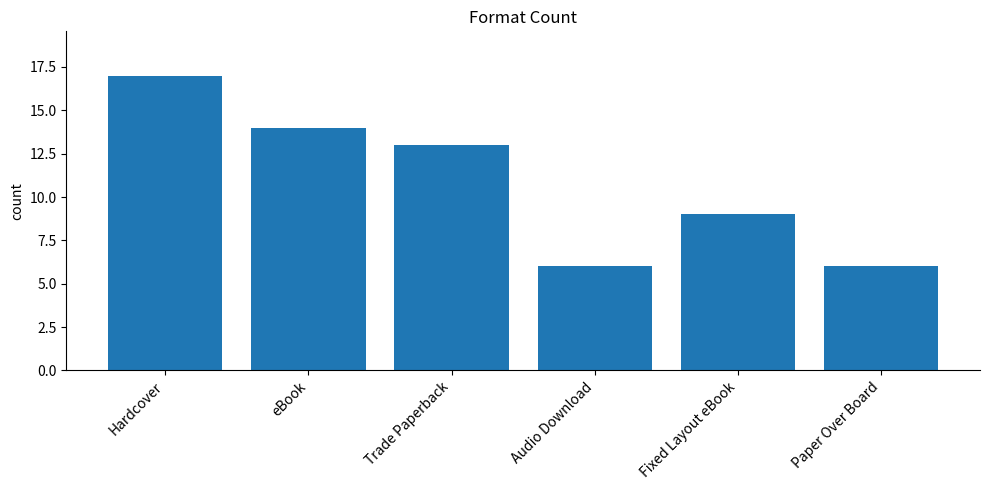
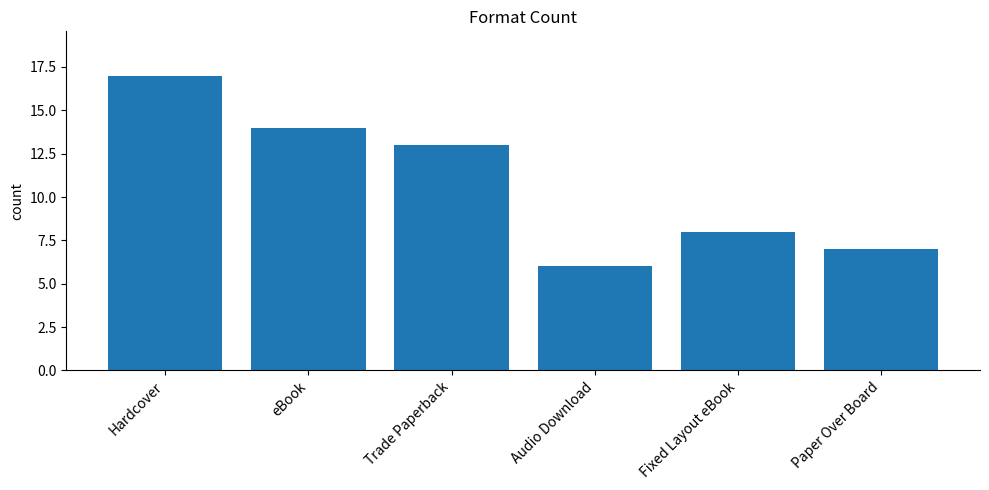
Fixed Layout eBook: 9 -> 8
Paper Over Board: 6 -> 7
